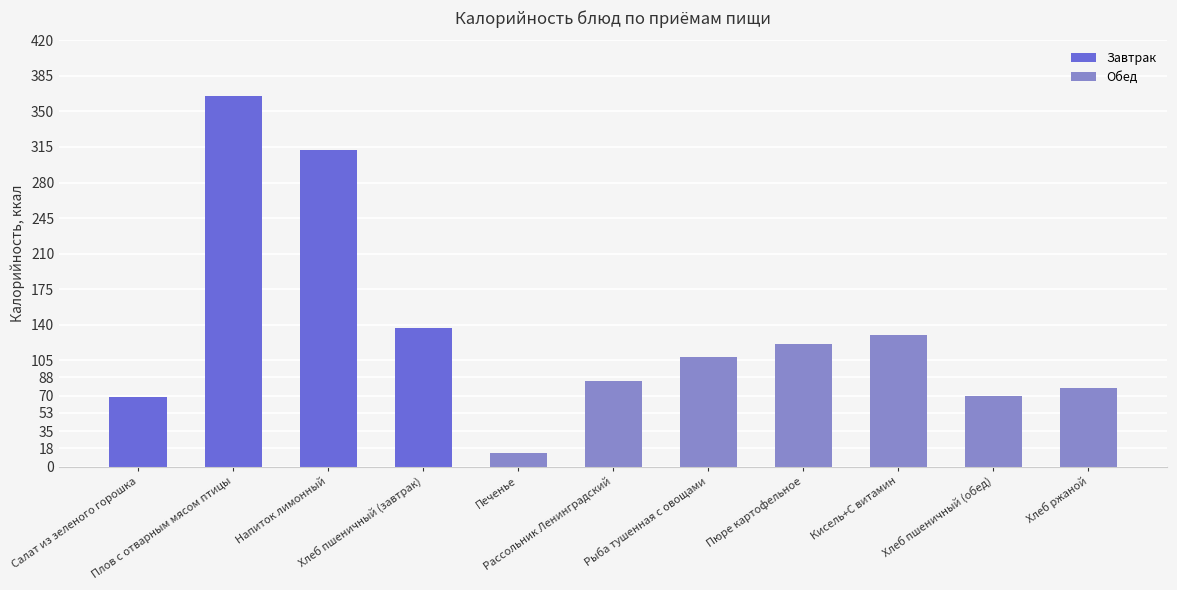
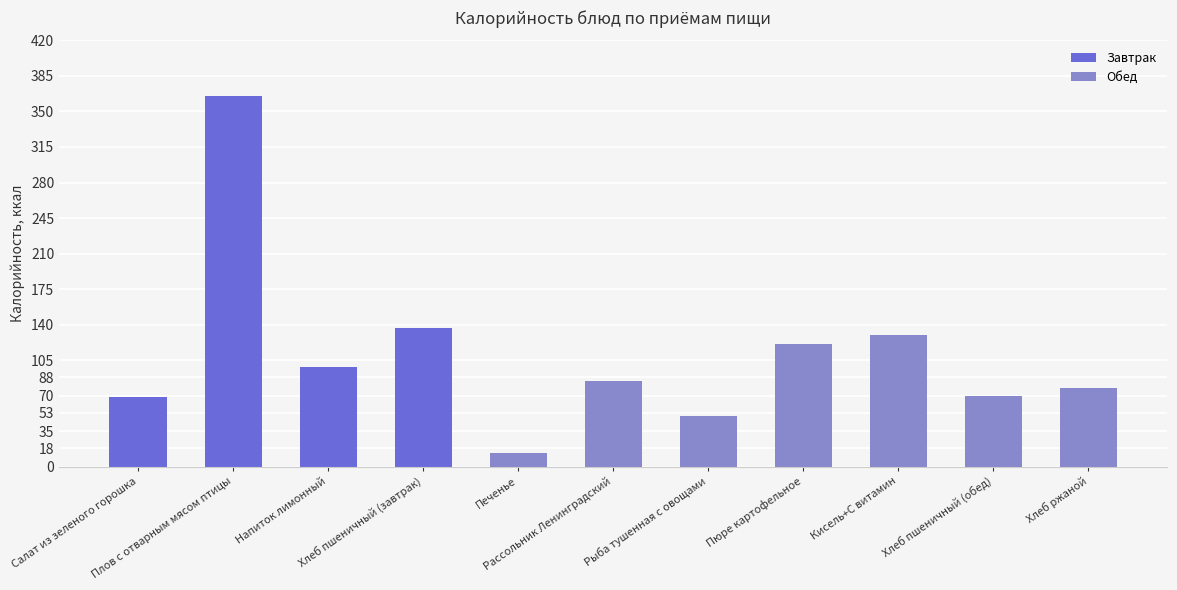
Напиток лимонный: 312 -> 98
Рыба тушенная с овощами: 108 -> 50
